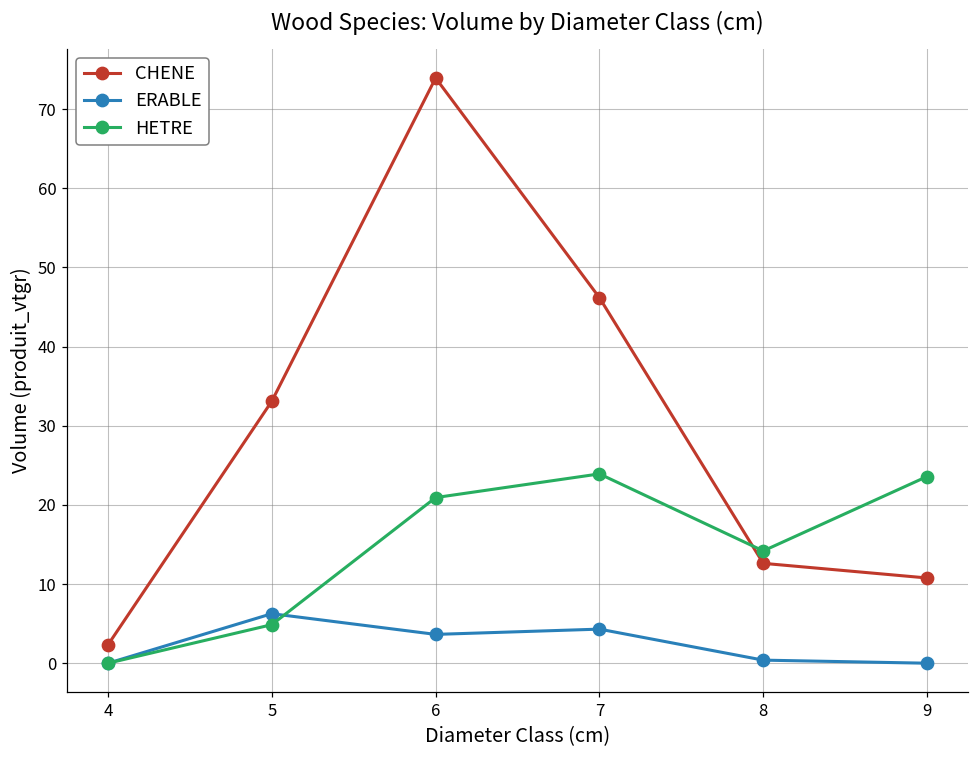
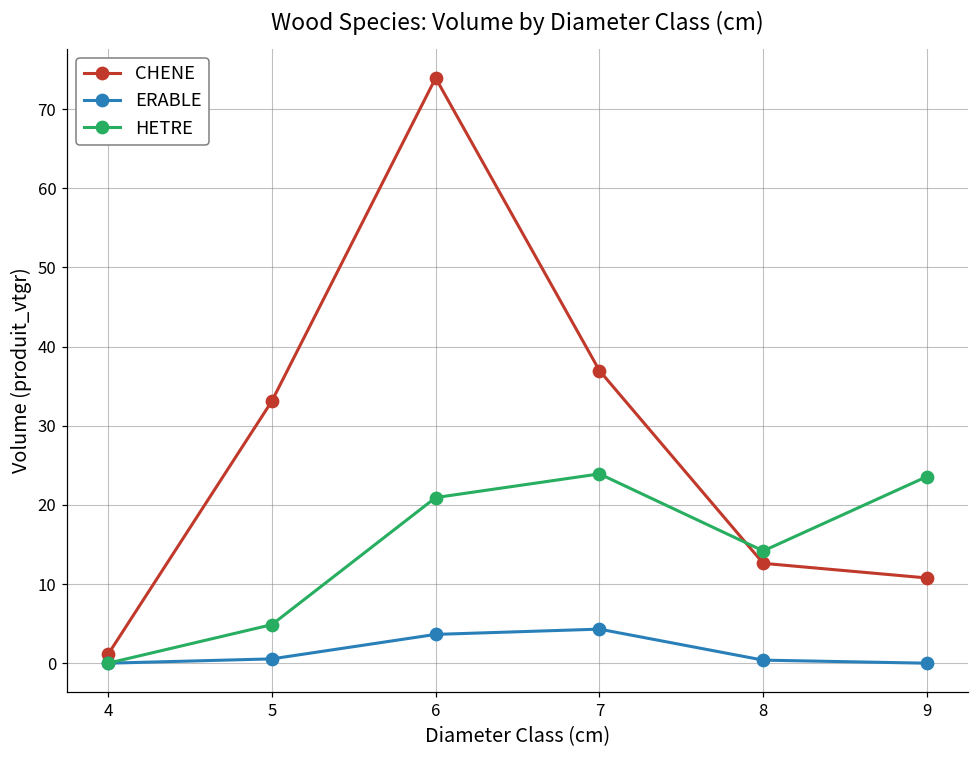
CHENE, 4: 2 -> 1
ERABLE, 5: 6 -> 1
CHENE, 7: 46 -> 37
